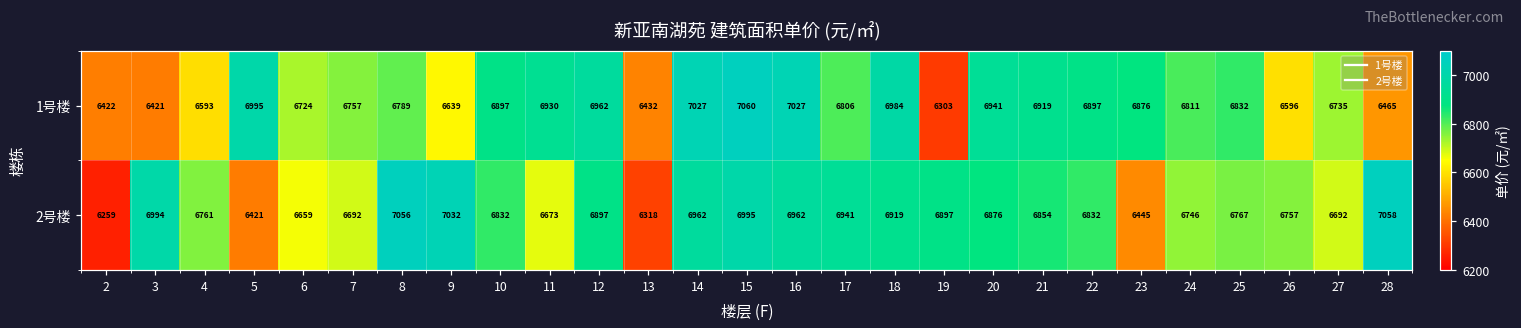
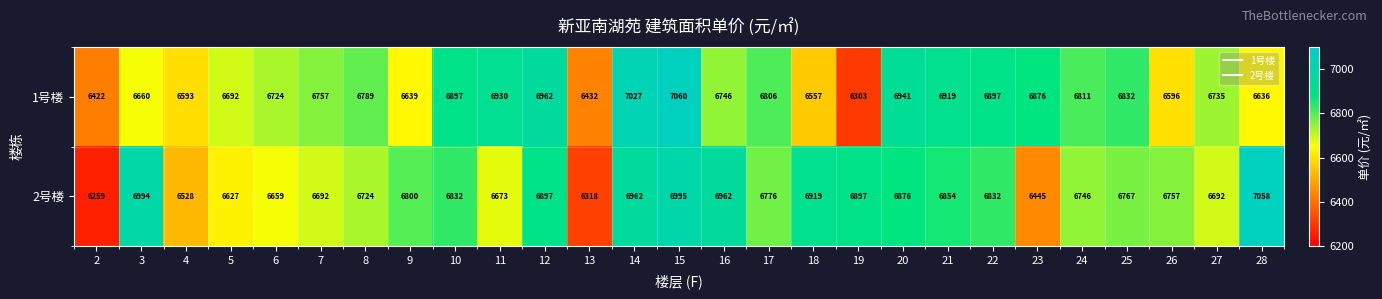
1号楼, 3: 6421 -> 6660
1号楼, 5: 6995 -> 6692
1号楼, 16: 7027 -> 6746
1号楼, 18: 6984 -> 6557
1号楼, 28: 6465 -> 6636
2号楼, 4: 6761 -> 6528
2号楼, 5: 6421 -> 6627
2号楼, 8: 7056 -> 6724
2号楼, 9: 7032 -> 6800
2号楼, 17: 6941 -> 6776
